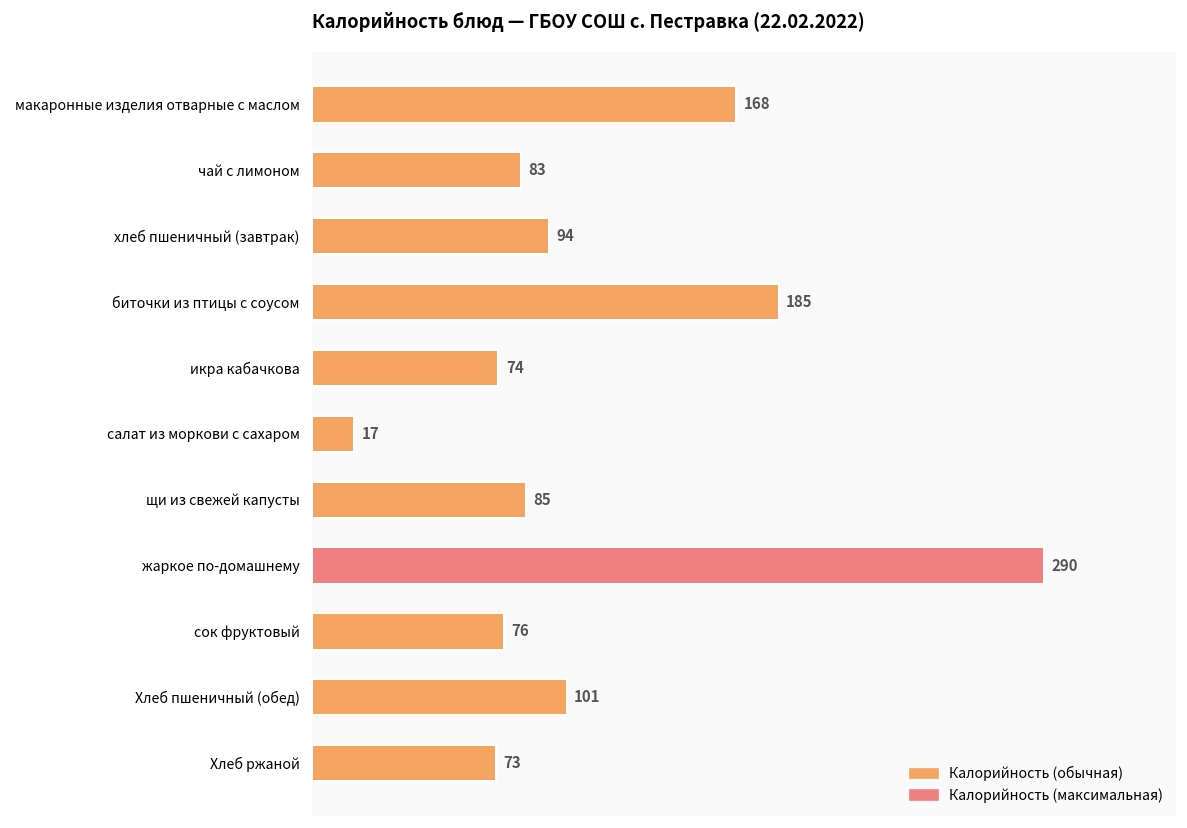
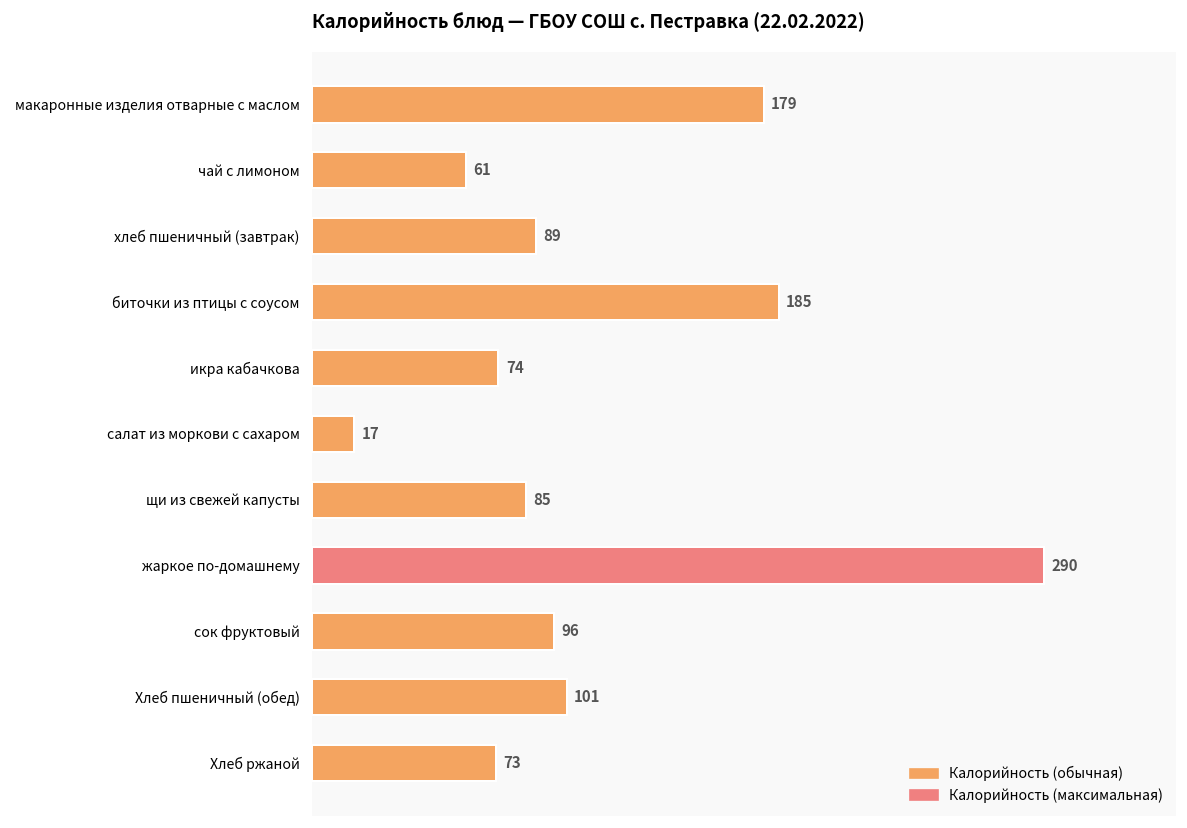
макаронные изделия отварные с маслом: 168 -> 179
чай с лимоном: 83 -> 61
хлеб пшеничный (завтрак): 94 -> 89
сок фруктовый: 76 -> 96
